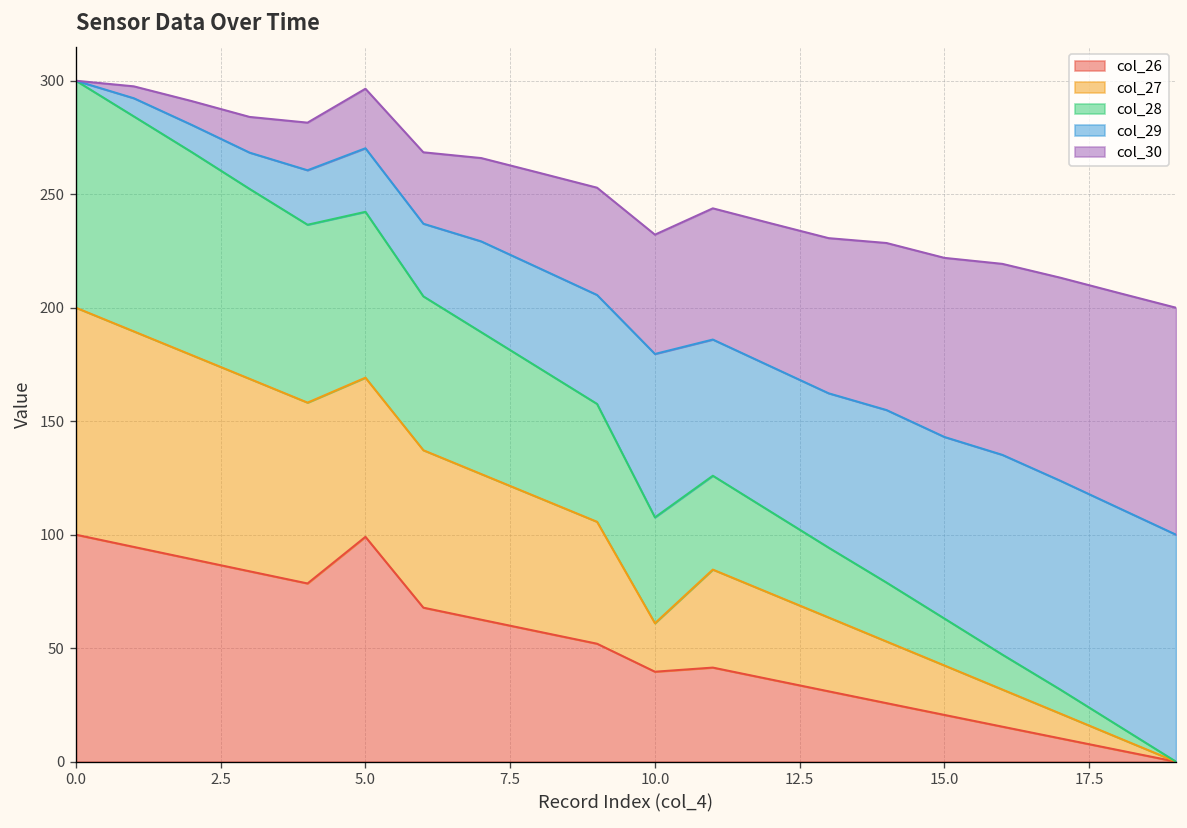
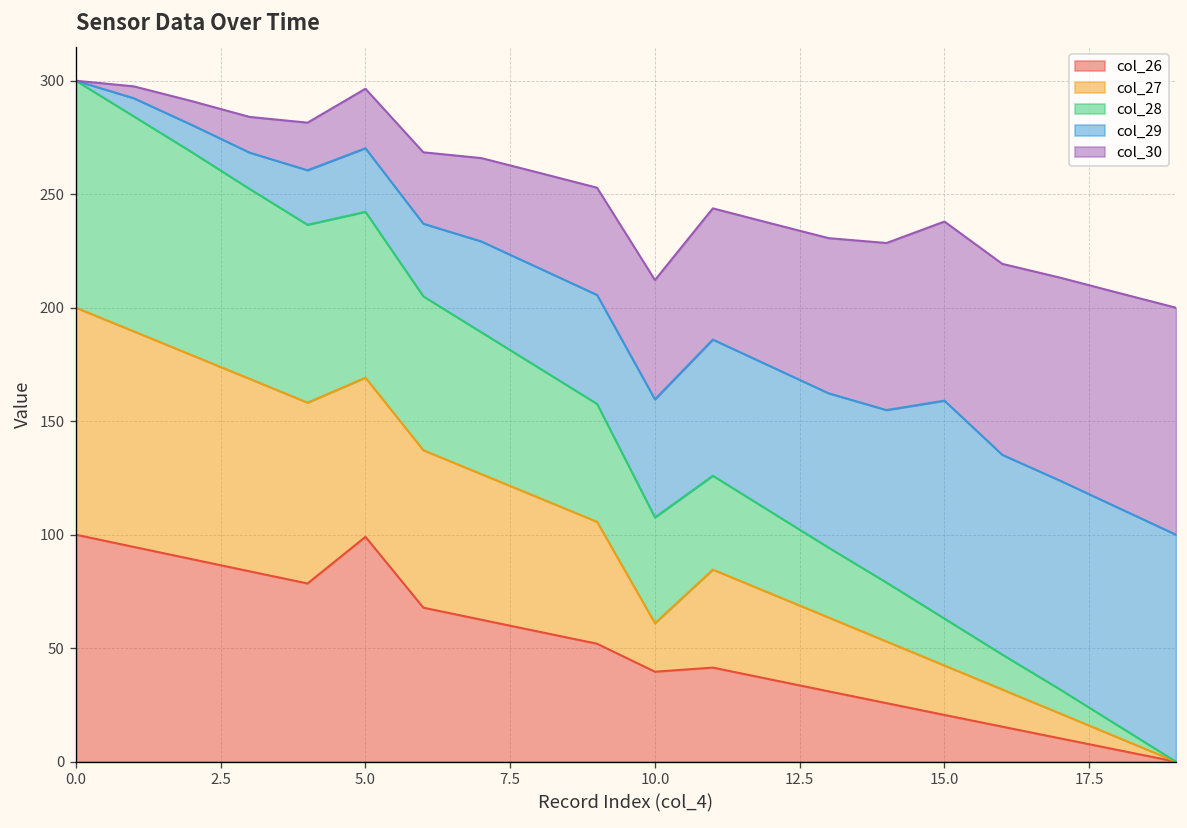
col_29, 10.0: 72 -> 52
col_29, 15.0: 80 -> 96
